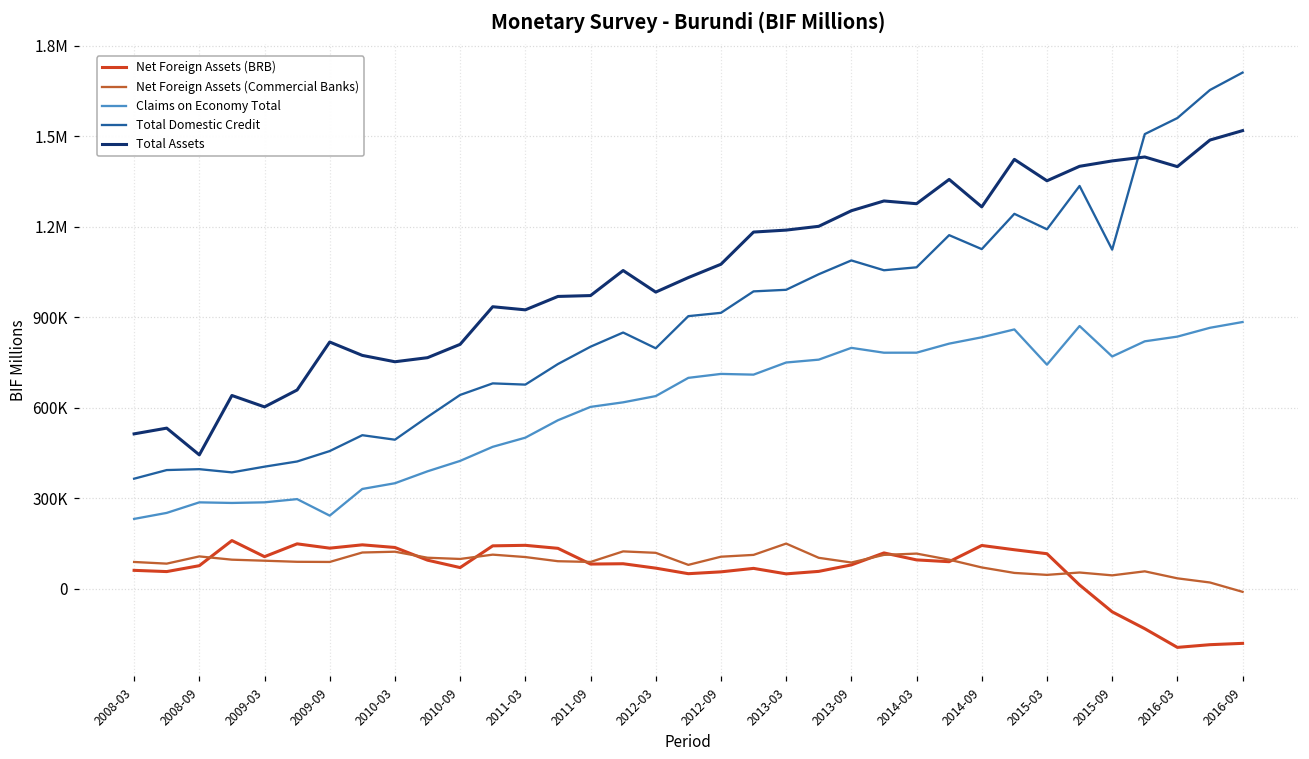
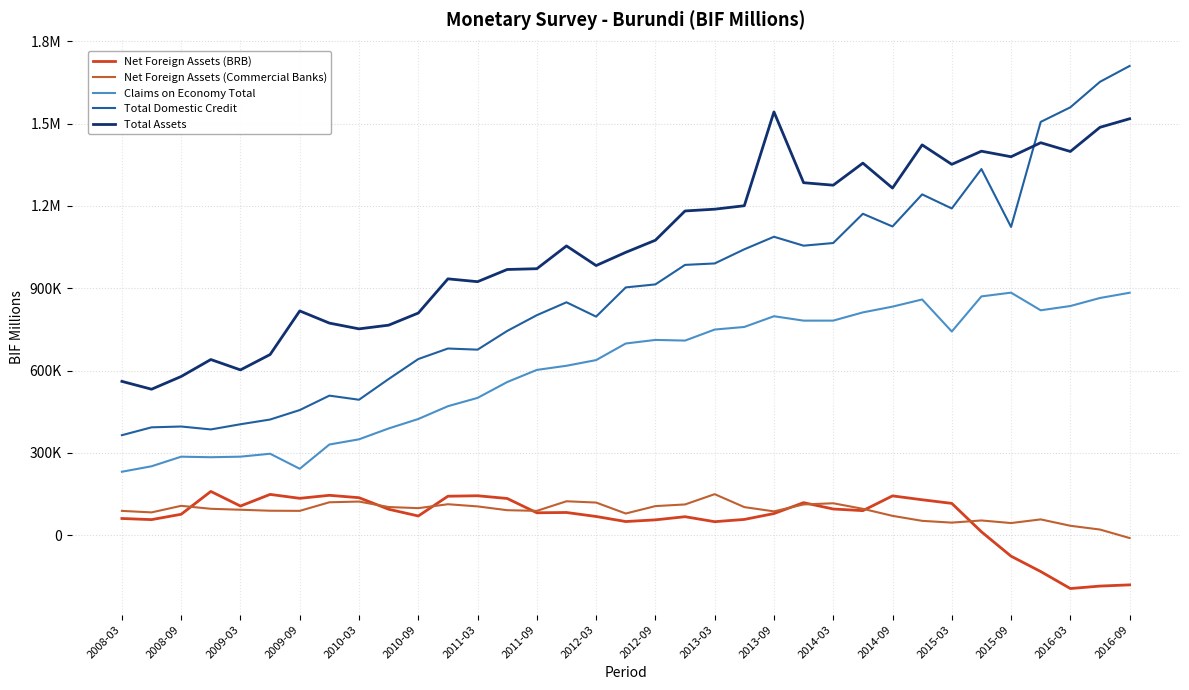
Total Assets, 2008-03: 510000 -> 560000
Total Assets, 2008-09: 440000 -> 580000
Total Assets, 2013-09: 1250000 -> 1540000
Claims on Economy Total, 2015-09: 770000 -> 880000
Total Assets, 2015-09: 1420000 -> 1380000
